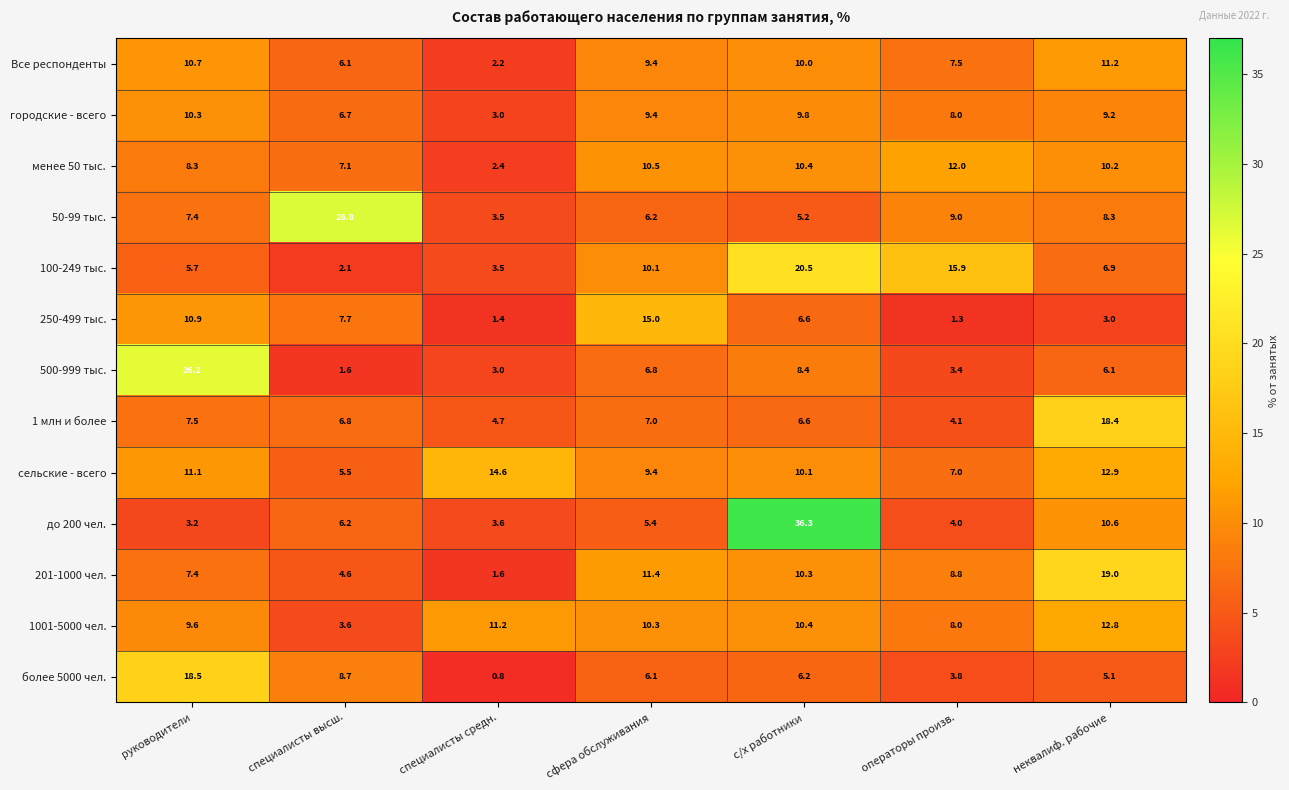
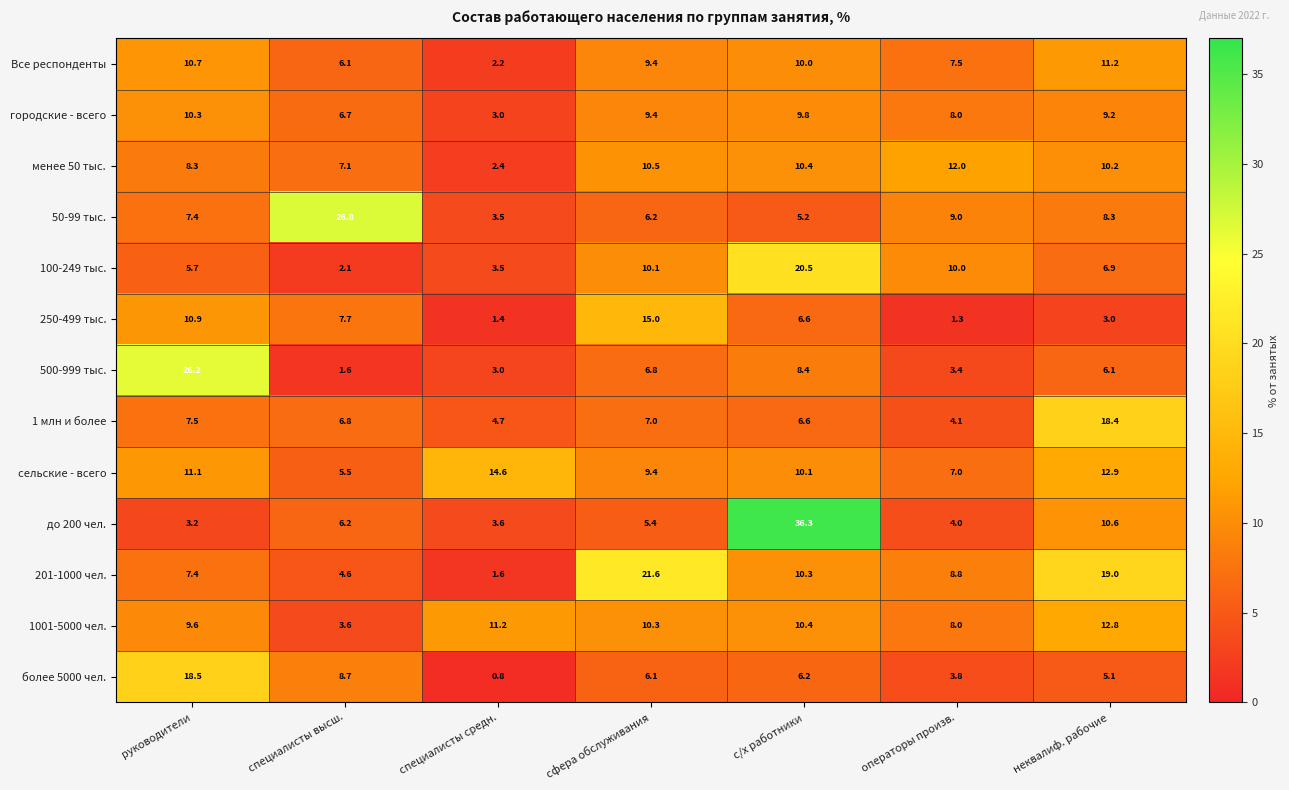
100-249 тыс., операторы произв.: 15.9 -> 10.0
201-1000 чел., сфера обслуживания: 11.4 -> 21.6
